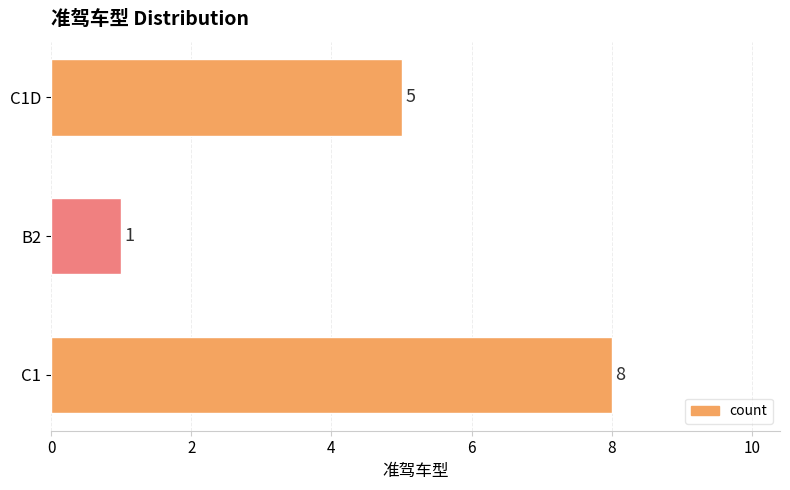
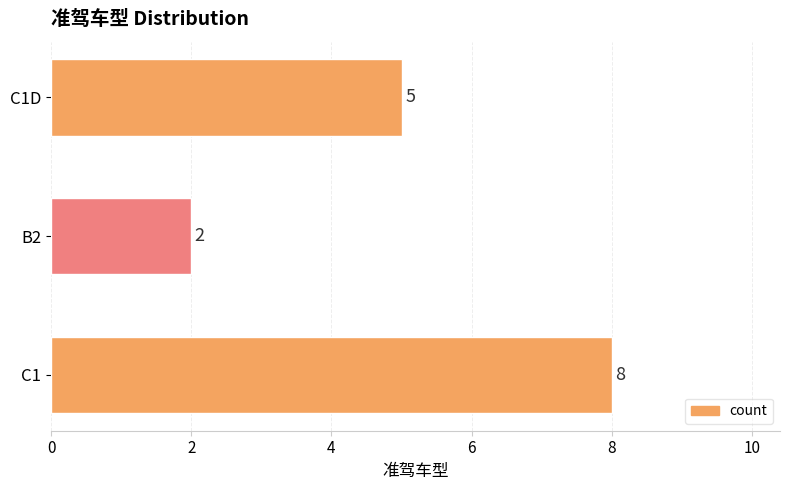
B2: 1 -> 2
